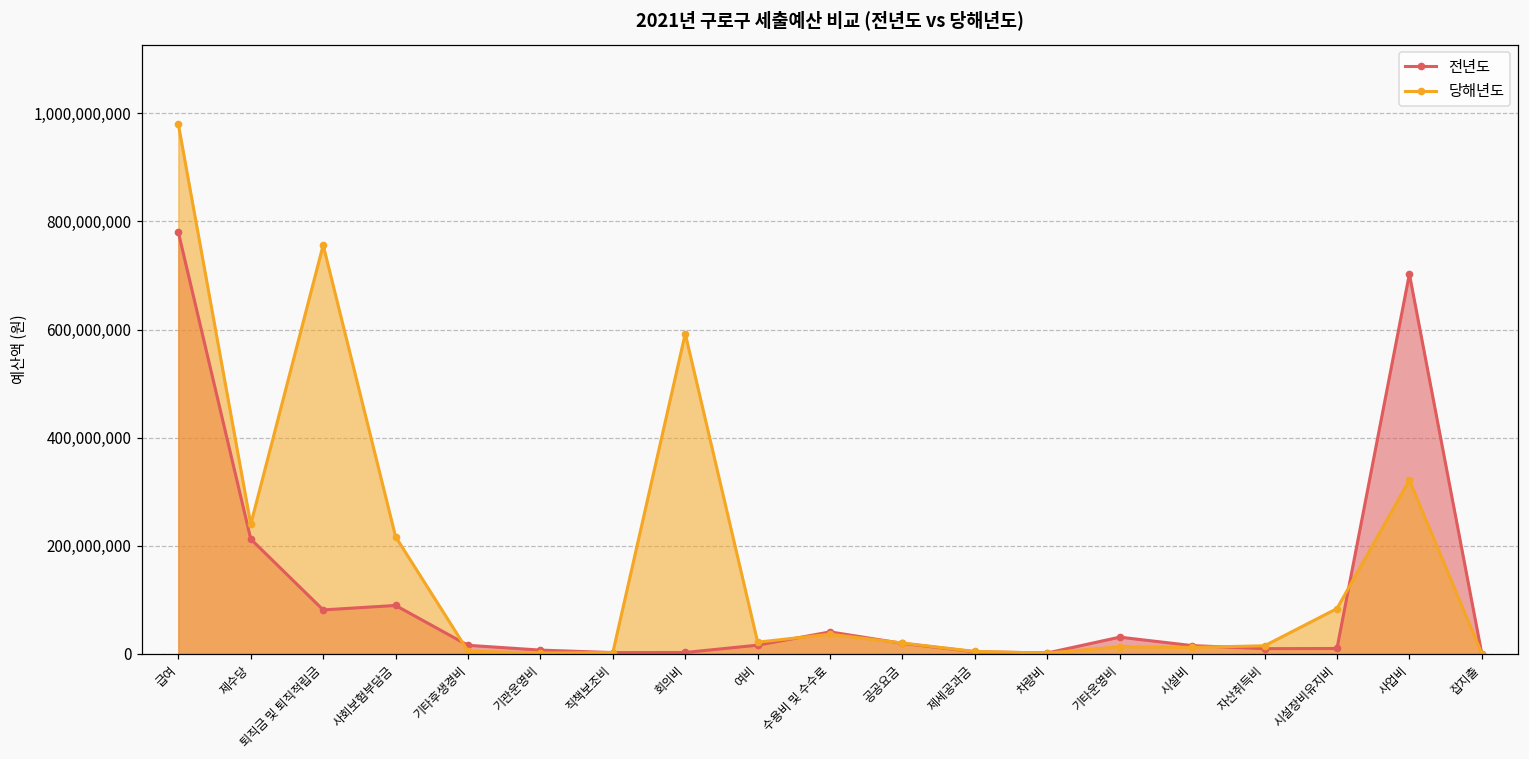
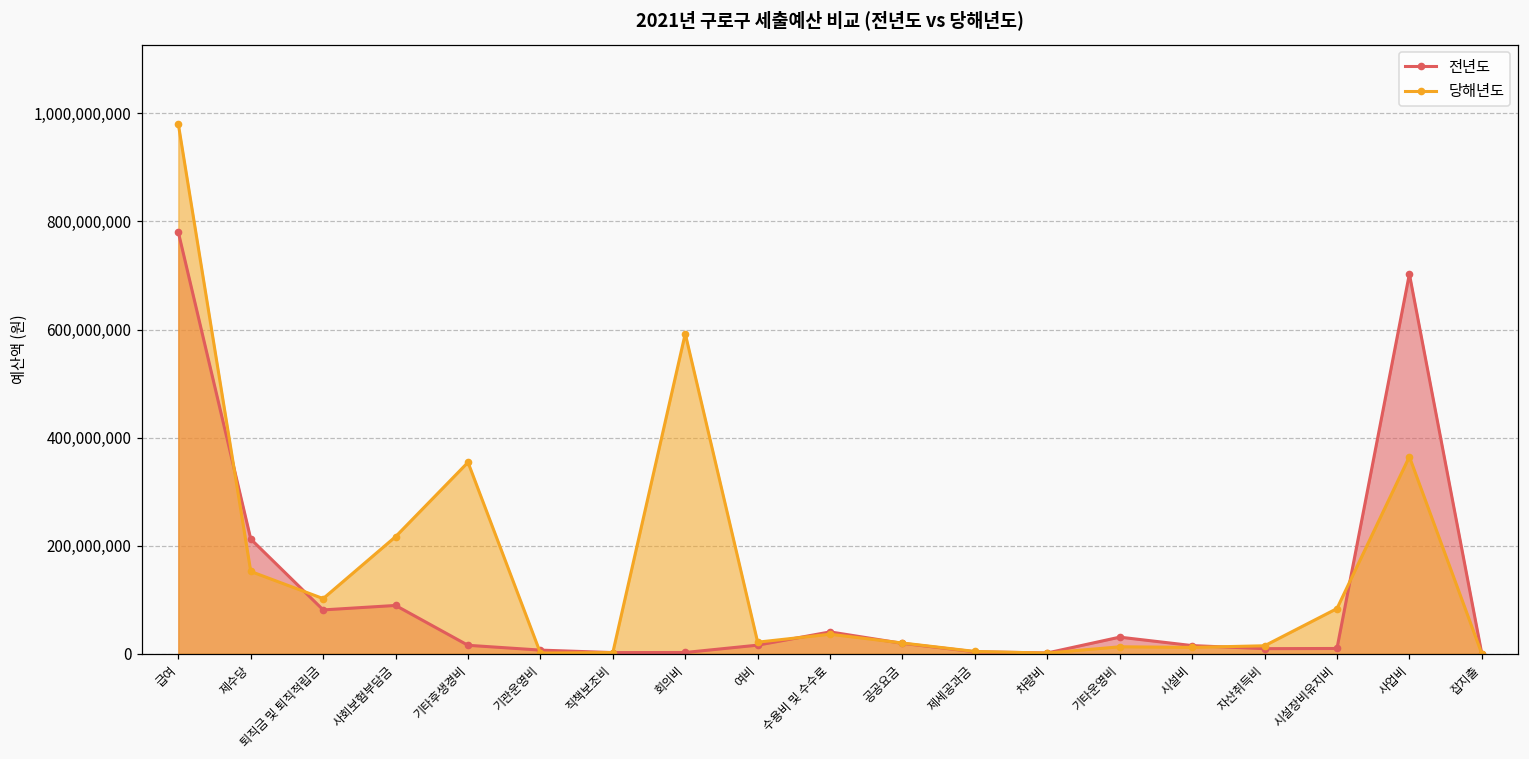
당해년도, 제수당: 240,000,000 -> 150,000,000
당해년도, 퇴직금 및 퇴직적립금: 760,000,000 -> 100,000,000
당해년도, 기타후생경비: 0 -> 350,000,000
당해년도, 사업비: 320,000,000 -> 360,000,000
